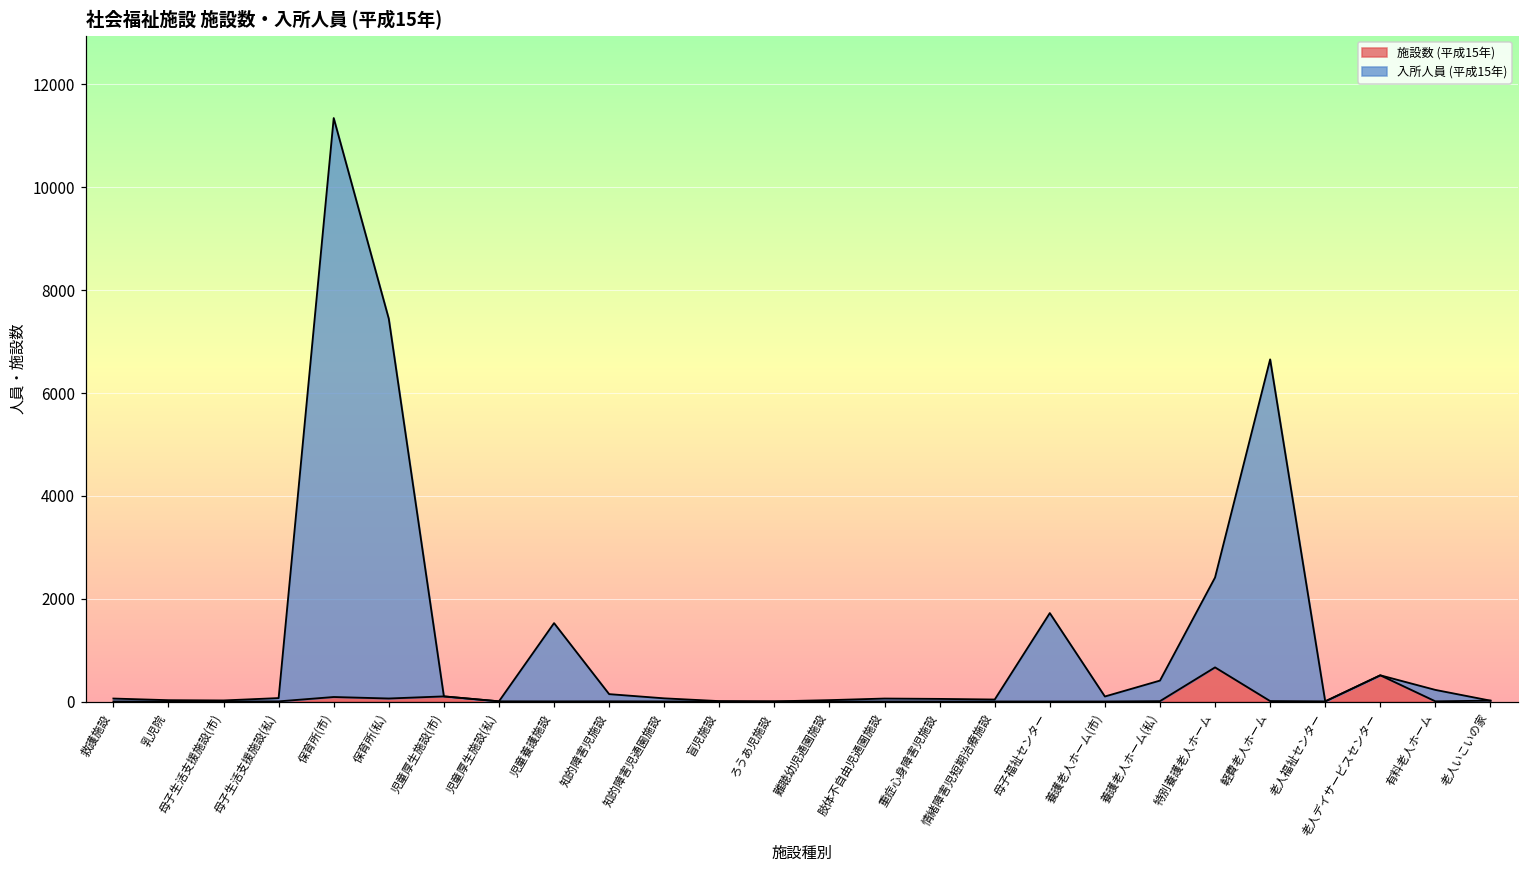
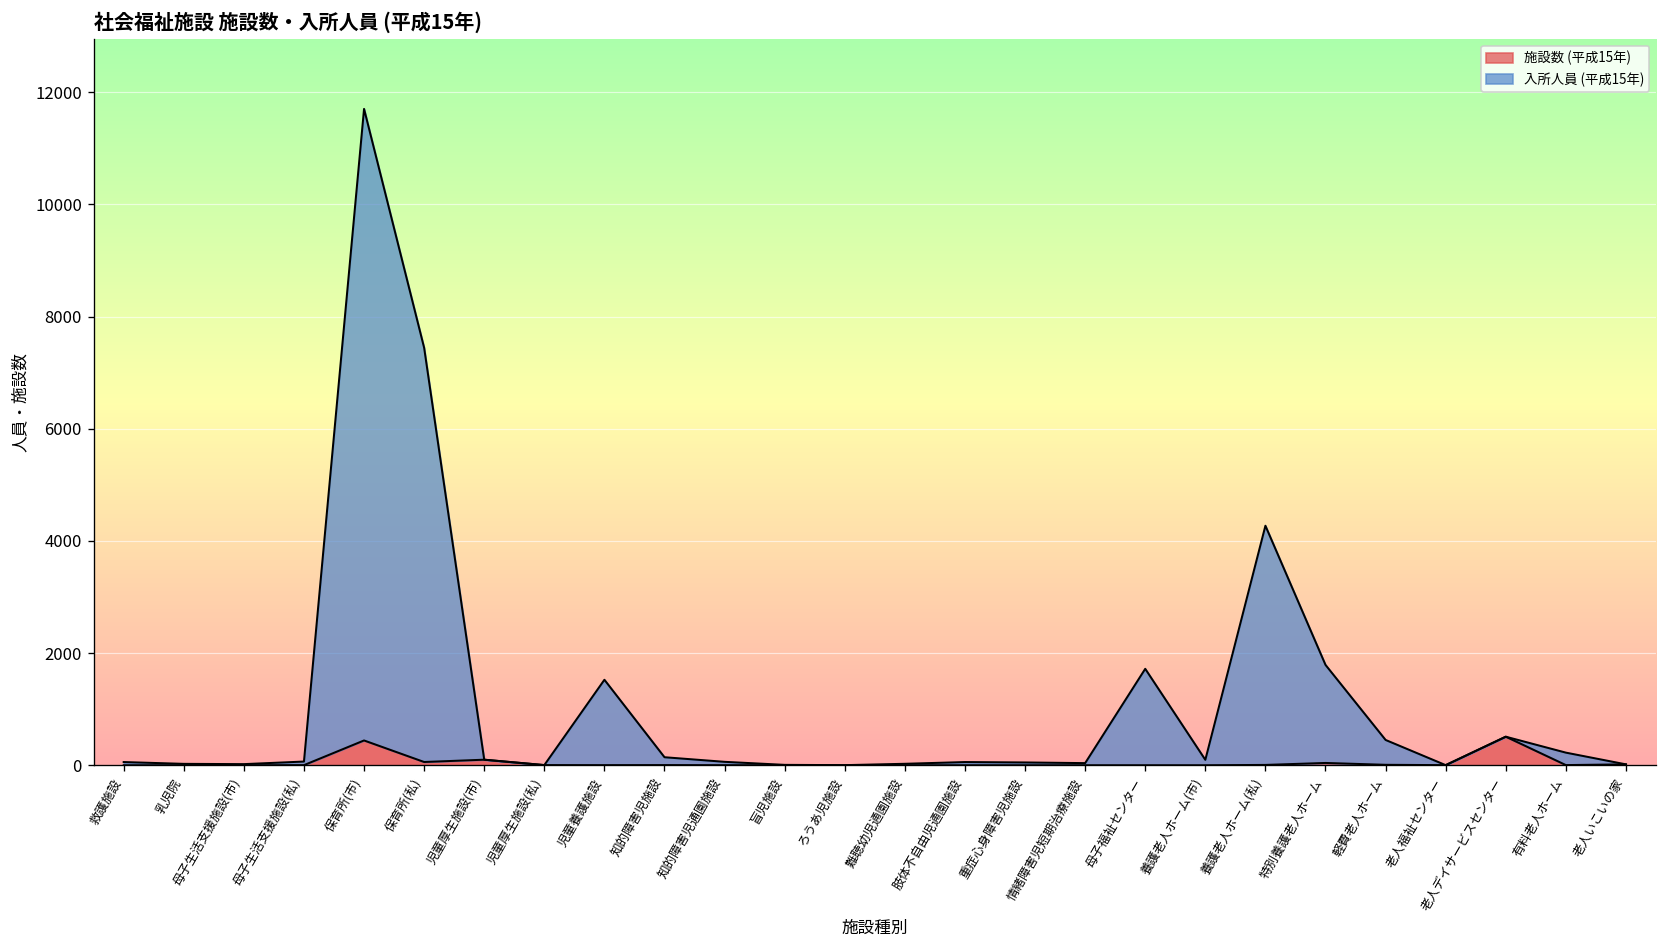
施設数 (平成15年), 保育所(市): 100 -> 400
入所人員 (平成15年), 養護老人ホーム(私): 400 -> 4300
施設数 (平成15年), 特別養護老人ホーム: 700 -> 0
入所人員 (平成15年), 軽費老人ホーム: 6600 -> 400
